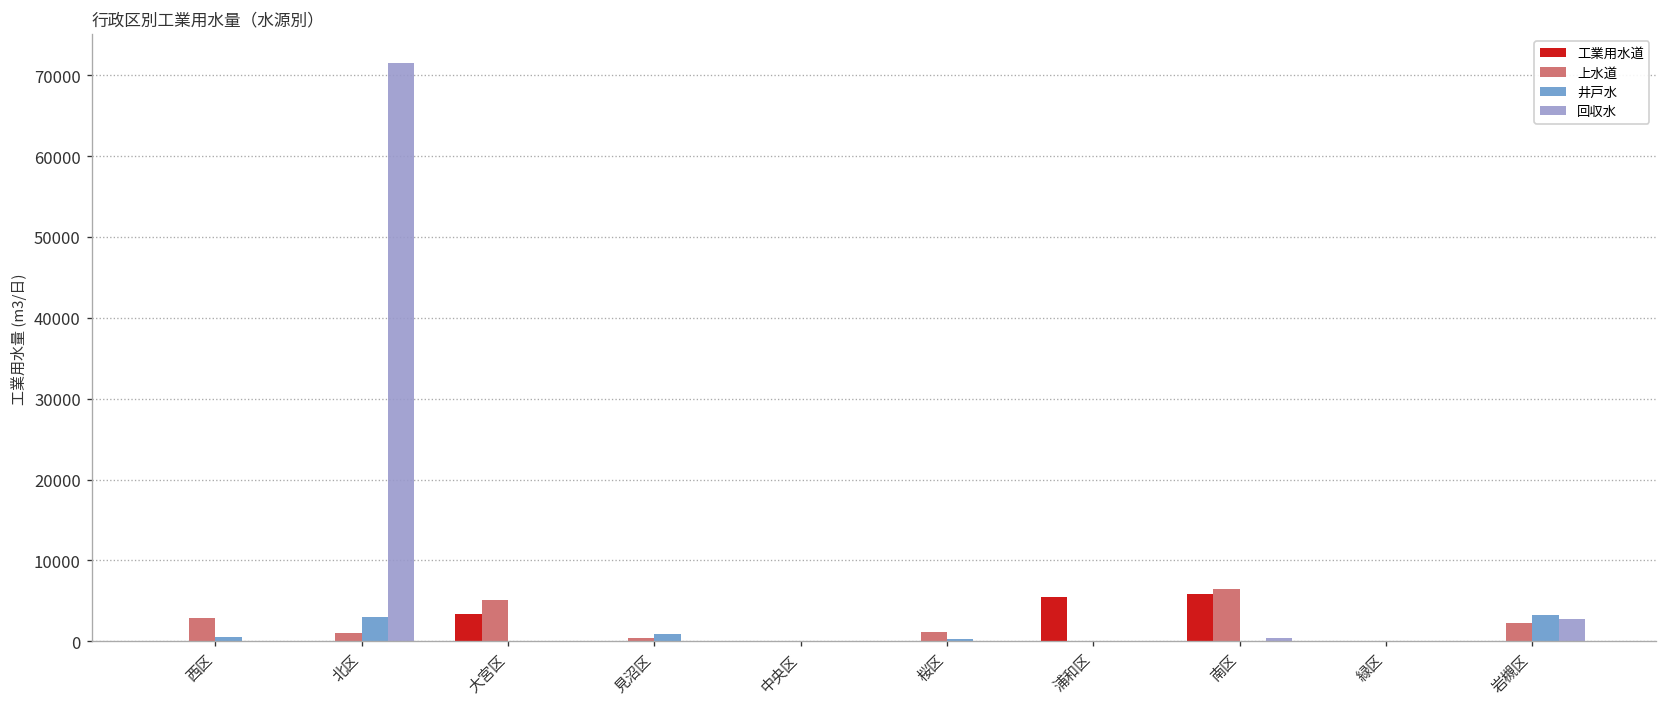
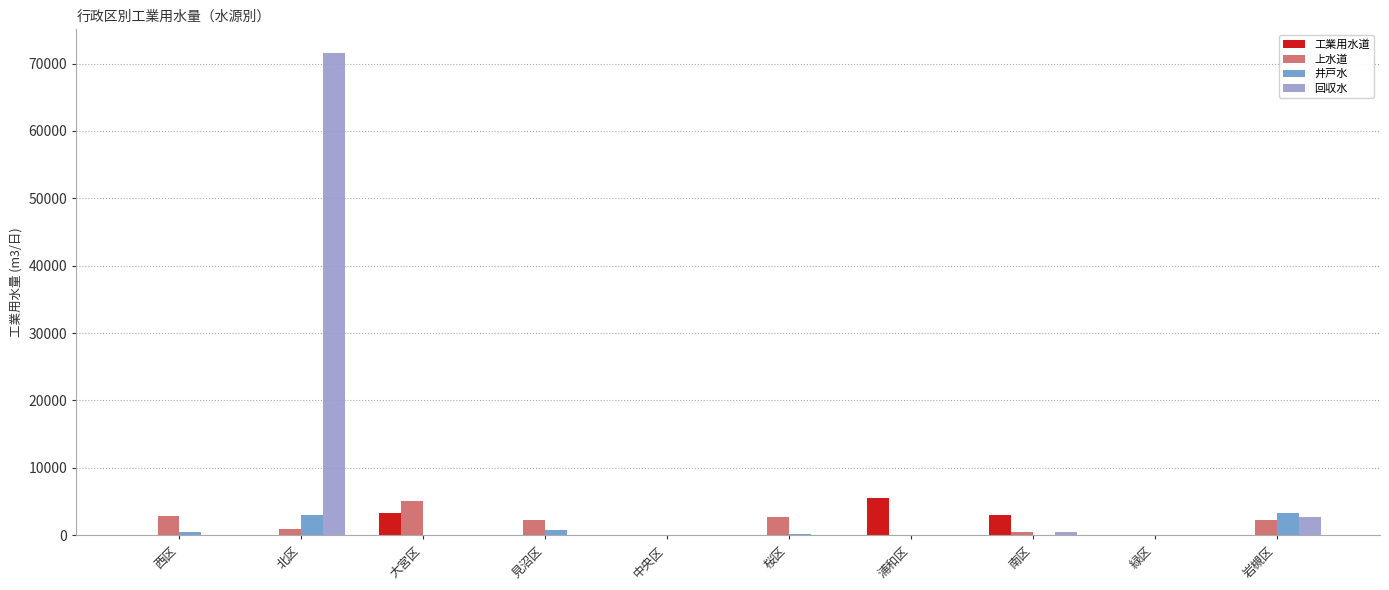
上水道, 見沼区: 0 -> 2000
上水道, 桜区: 1000 -> 3000
工業用水道, 南区: 6000 -> 3000
上水道, 南区: 6000 -> 0
